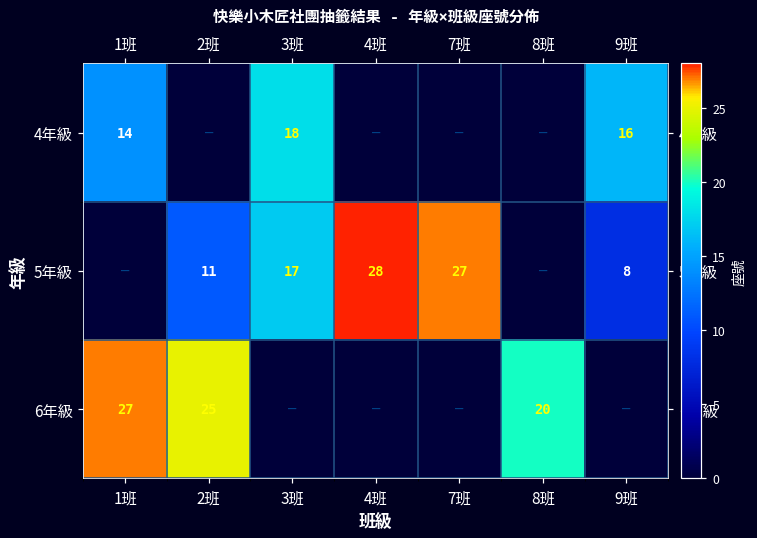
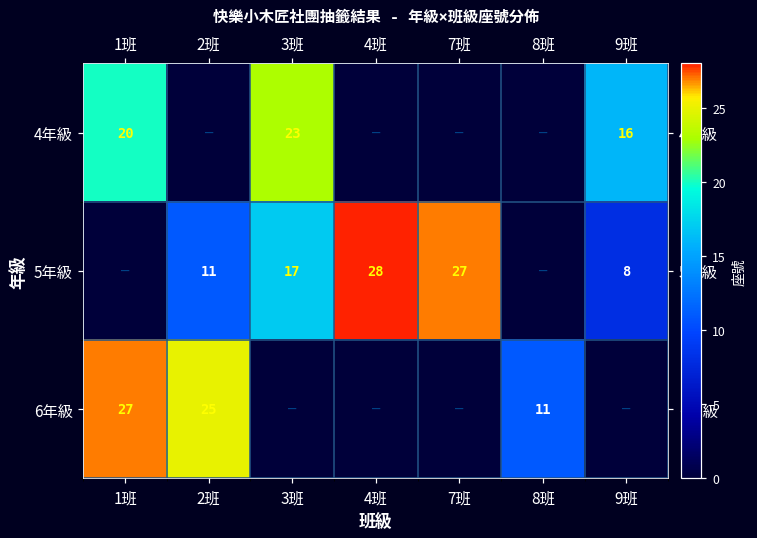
4年級, 1班: 14 -> 20
4年級, 3班: 18 -> 23
6年級, 8班: 20 -> 11
